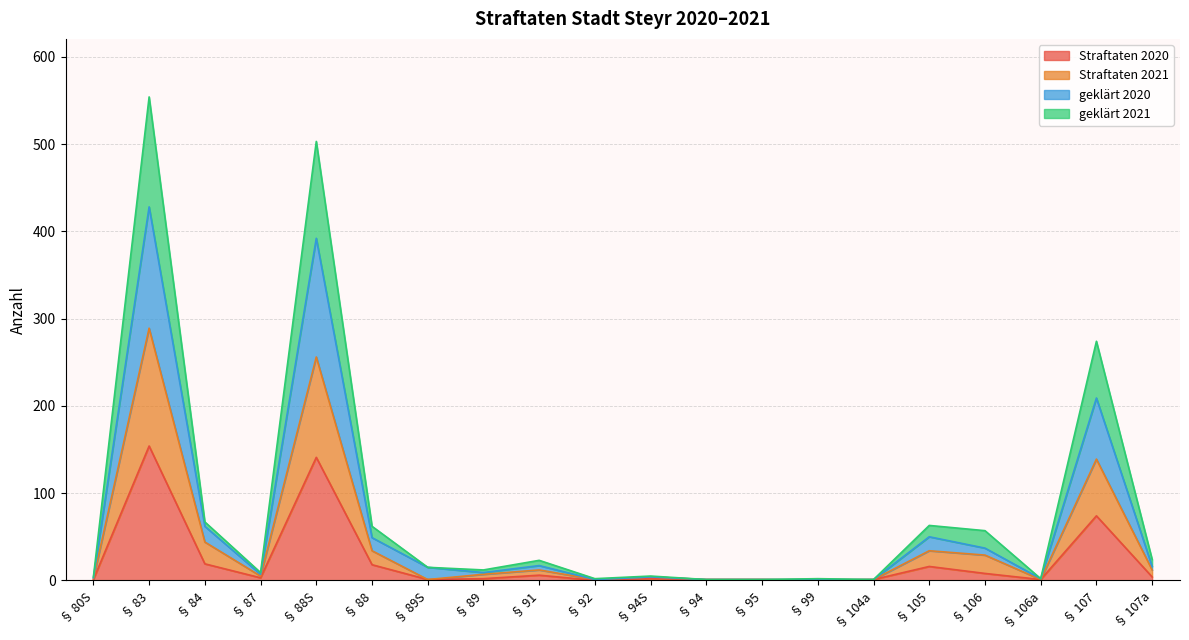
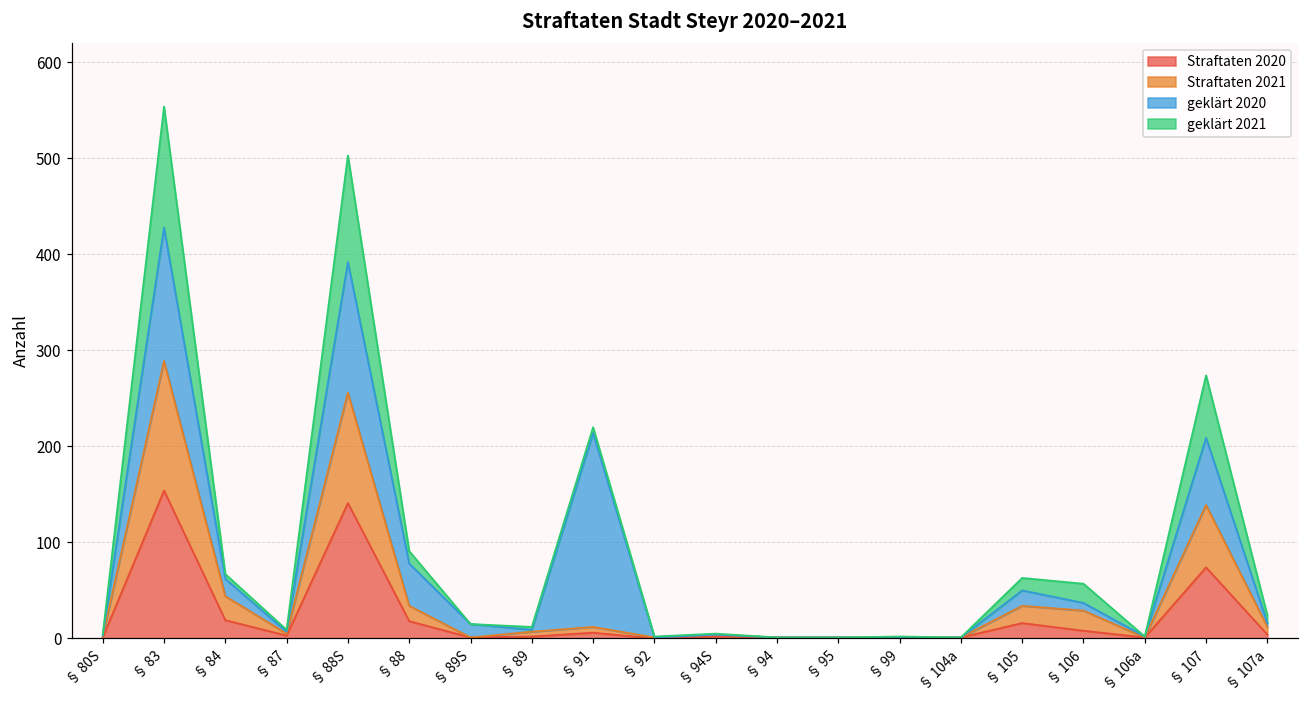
geklärt 2020, § 88: 20 -> 40
geklärt 2020, § 91: 10 -> 200
